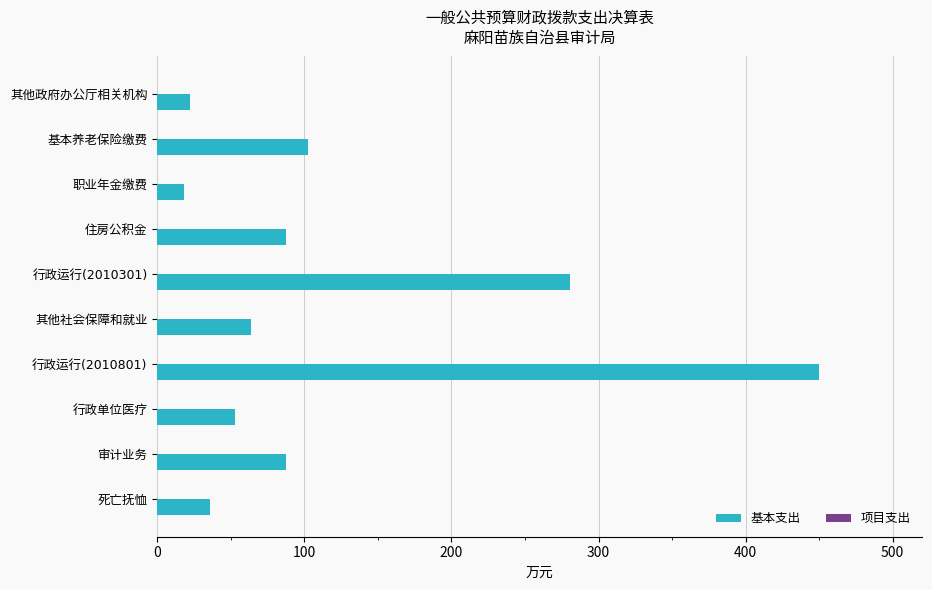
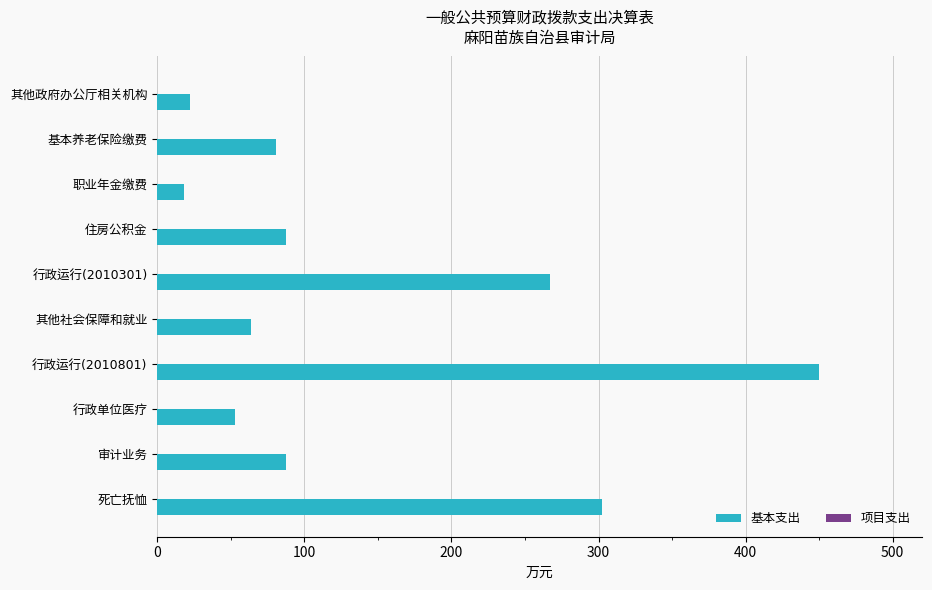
基本支出, 基本养老保险缴费: 102 -> 81
基本支出, 行政运行(2010301): 280 -> 267
基本支出, 死亡抚恤: 36 -> 302
